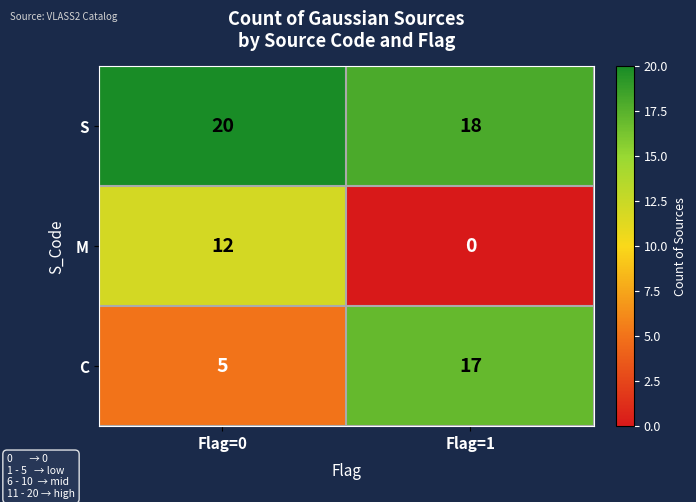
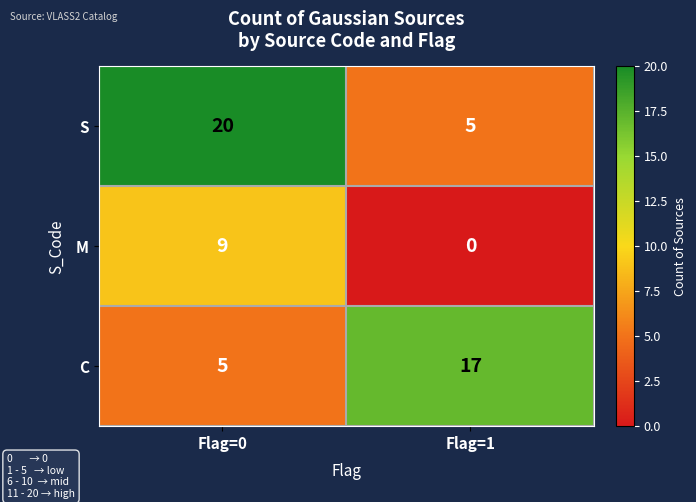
S, Flag=1: 18 -> 5
M, Flag=0: 12 -> 9
